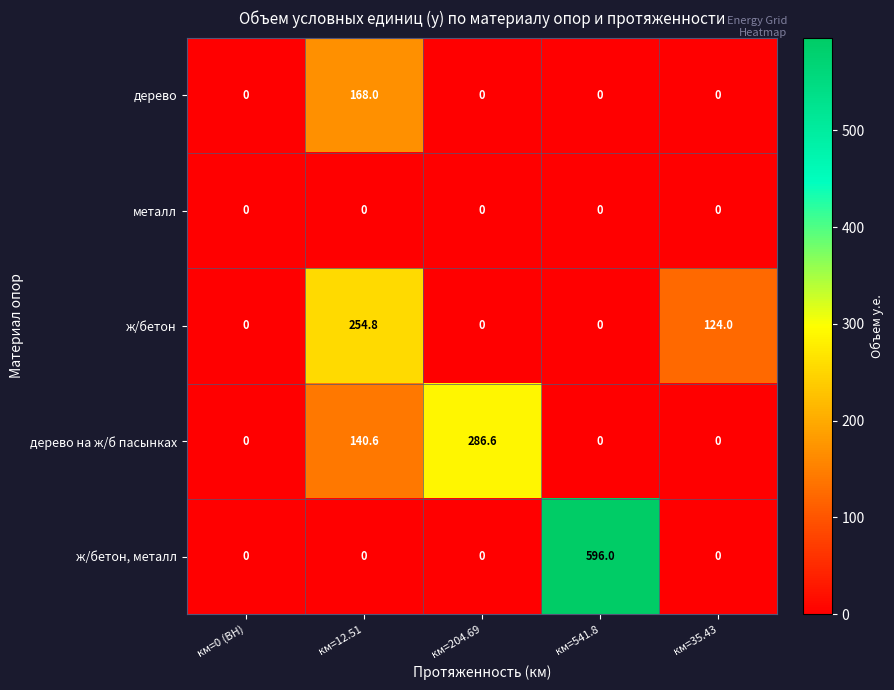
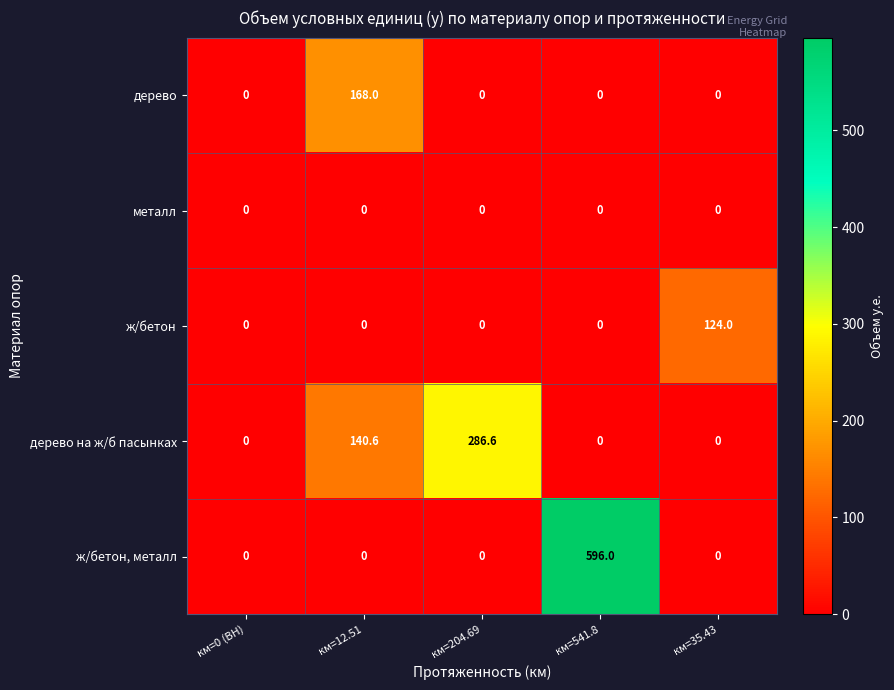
ж/бетон, км=12.51: 254.8 -> 0
